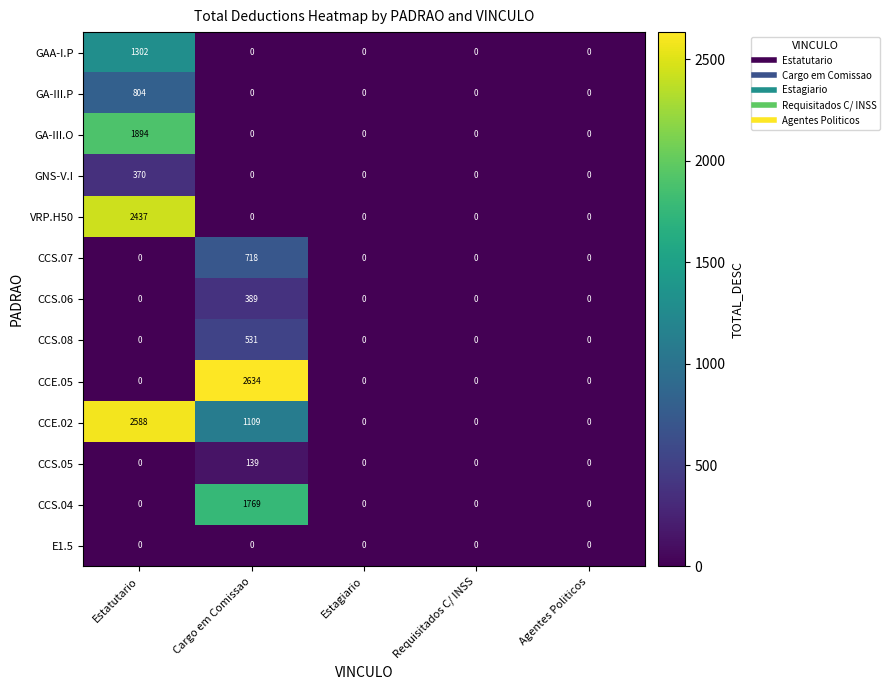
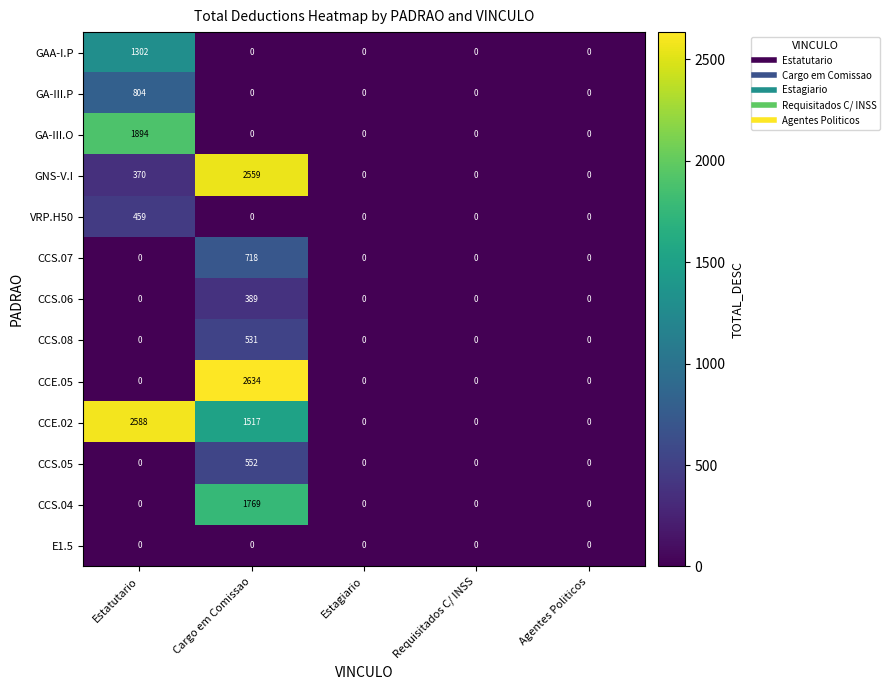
GNS-V.I, Cargo em Comissao: 0 -> 2559
VRP.H50, Estatutario: 2437 -> 459
CCE.02, Cargo em Comissao: 1109 -> 1517
CCS.05, Cargo em Comissao: 139 -> 552
